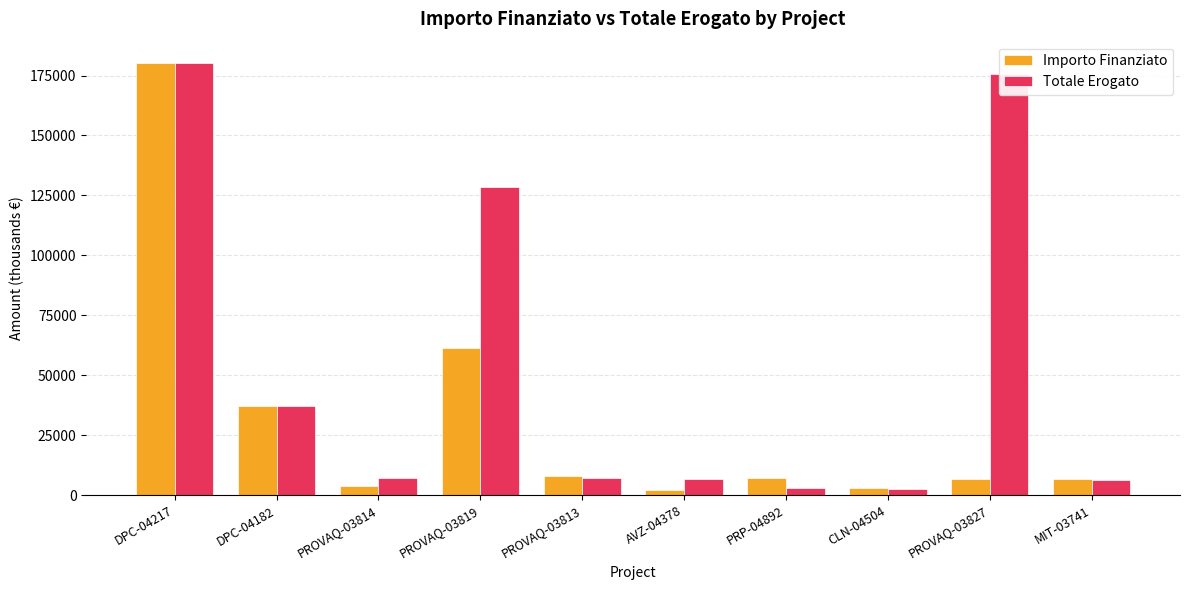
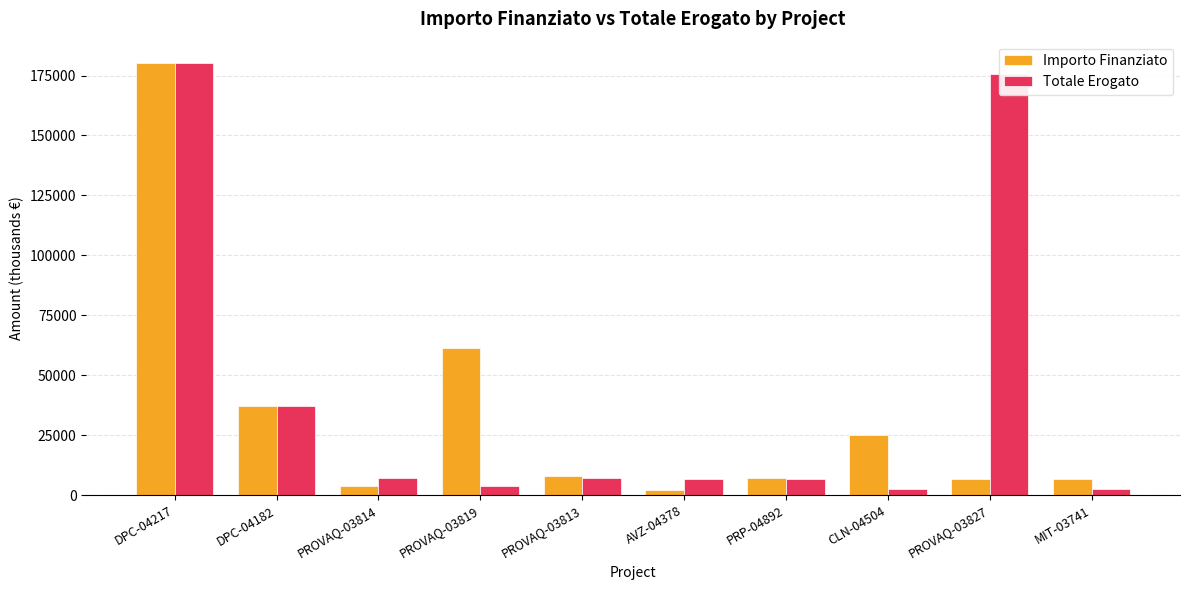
Totale Erogato, PROVAQ-03819: 129000 -> 4000
Totale Erogato, PRP-04892: 3000 -> 7000
Importo Finanziato, CLN-04504: 3000 -> 25000
Totale Erogato, MIT-03741: 7000 -> 2000
